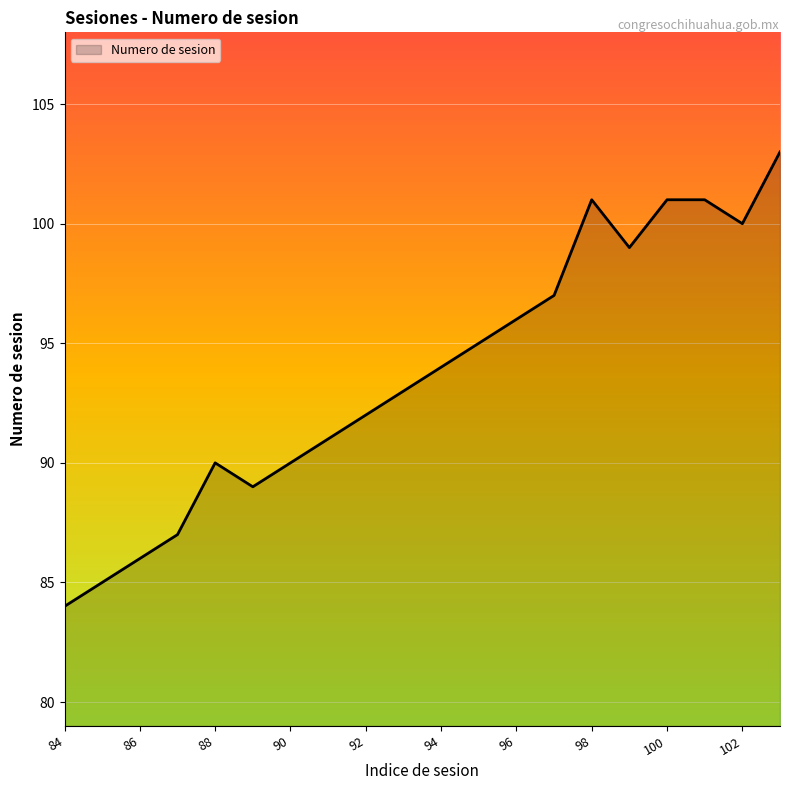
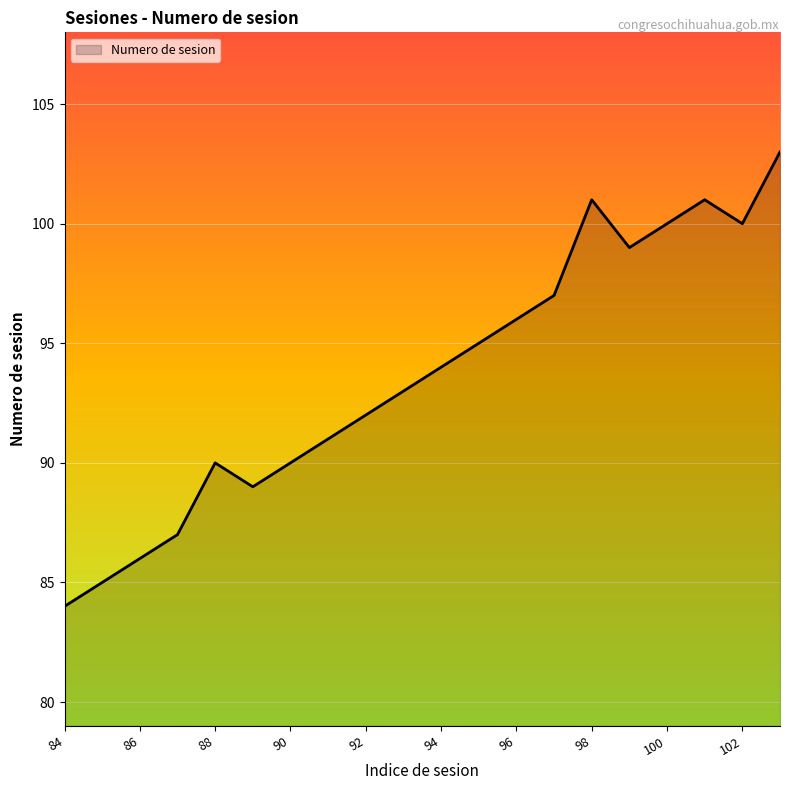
100: 101 -> 100
